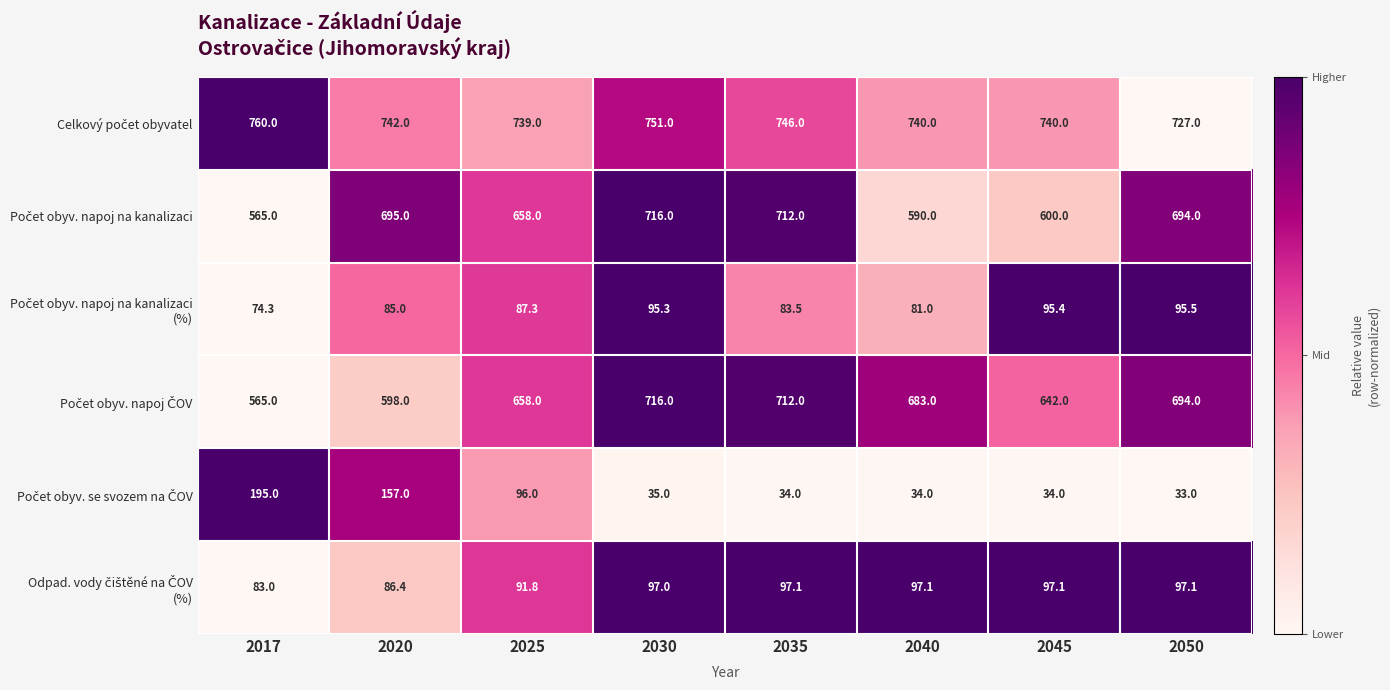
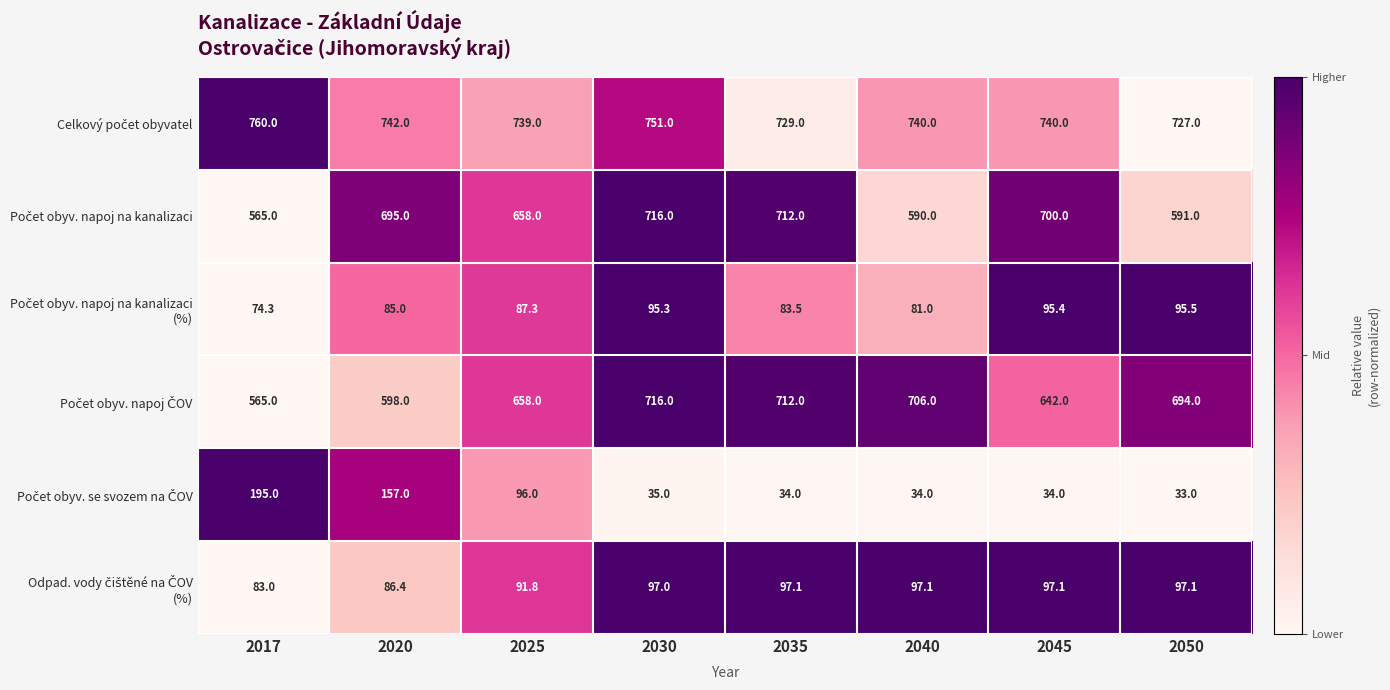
Celkový počet obyvatel, 2035: 746.0 -> 729.0
Počet obyv. napoj na kanalizaci, 2045: 600.0 -> 700.0
Počet obyv. napoj na kanalizaci, 2050: 694.0 -> 591.0
Počet obyv. napoj ČOV, 2040: 683.0 -> 706.0
